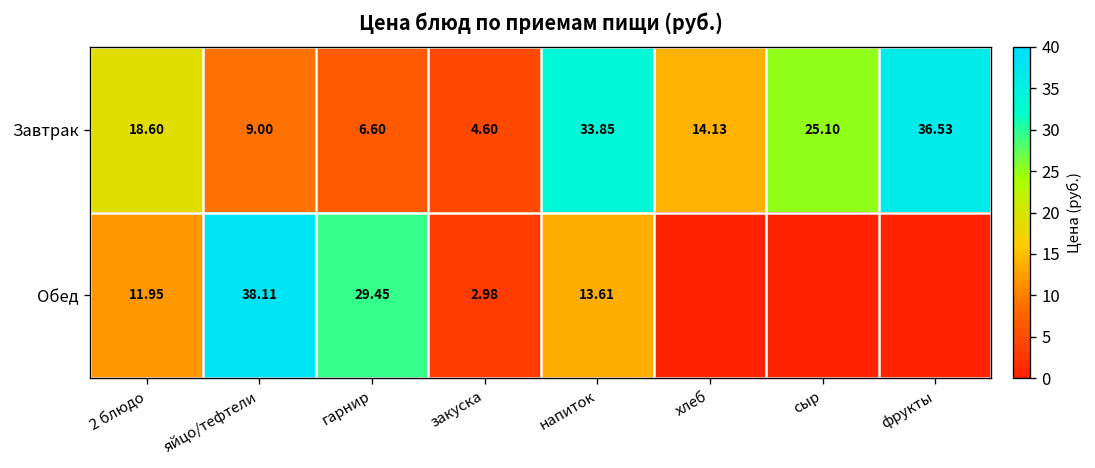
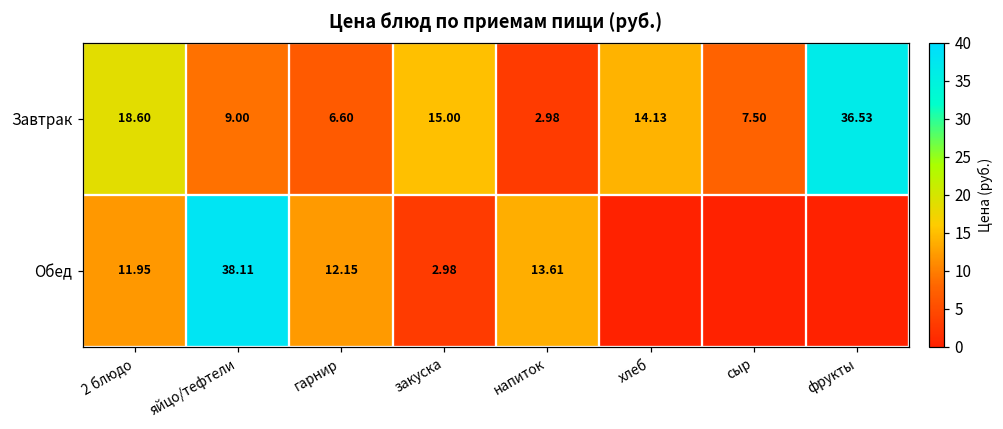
Завтрак, закуска: 4.60 -> 15.00
Завтрак, напиток: 33.85 -> 2.98
Завтрак, сыр: 25.10 -> 7.50
Обед, гарнир: 29.45 -> 12.15
